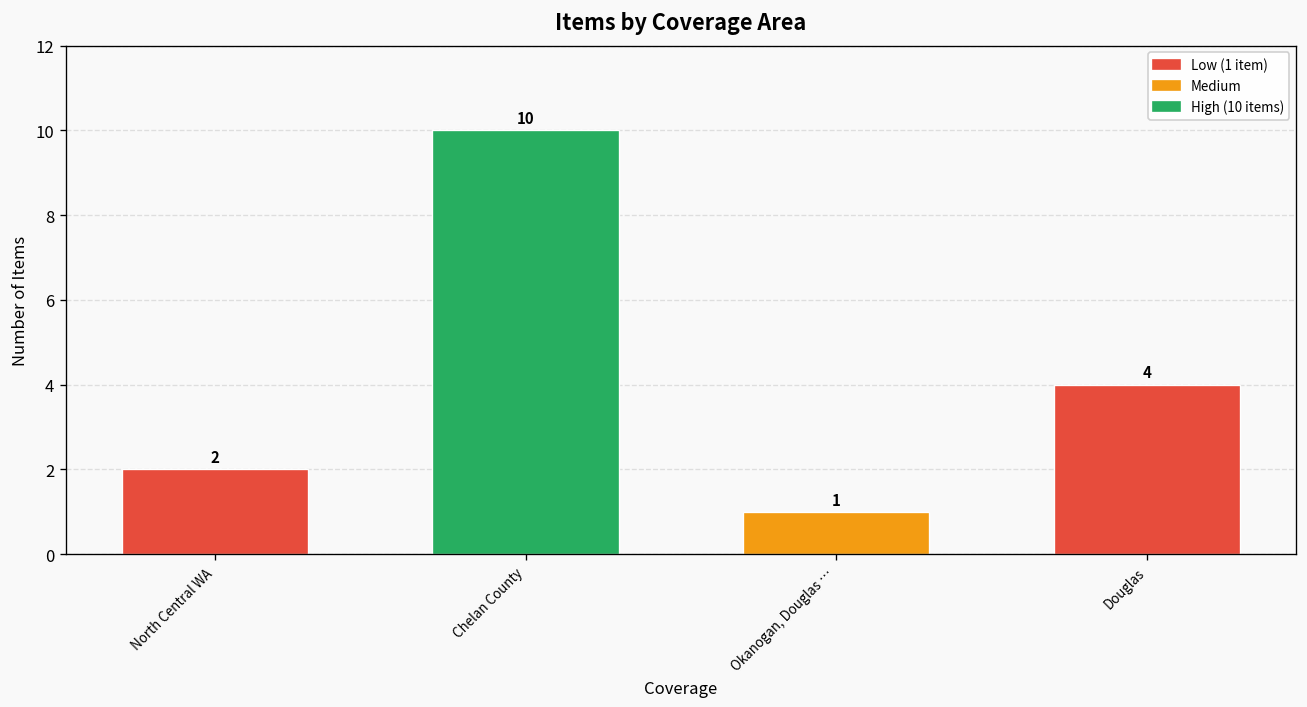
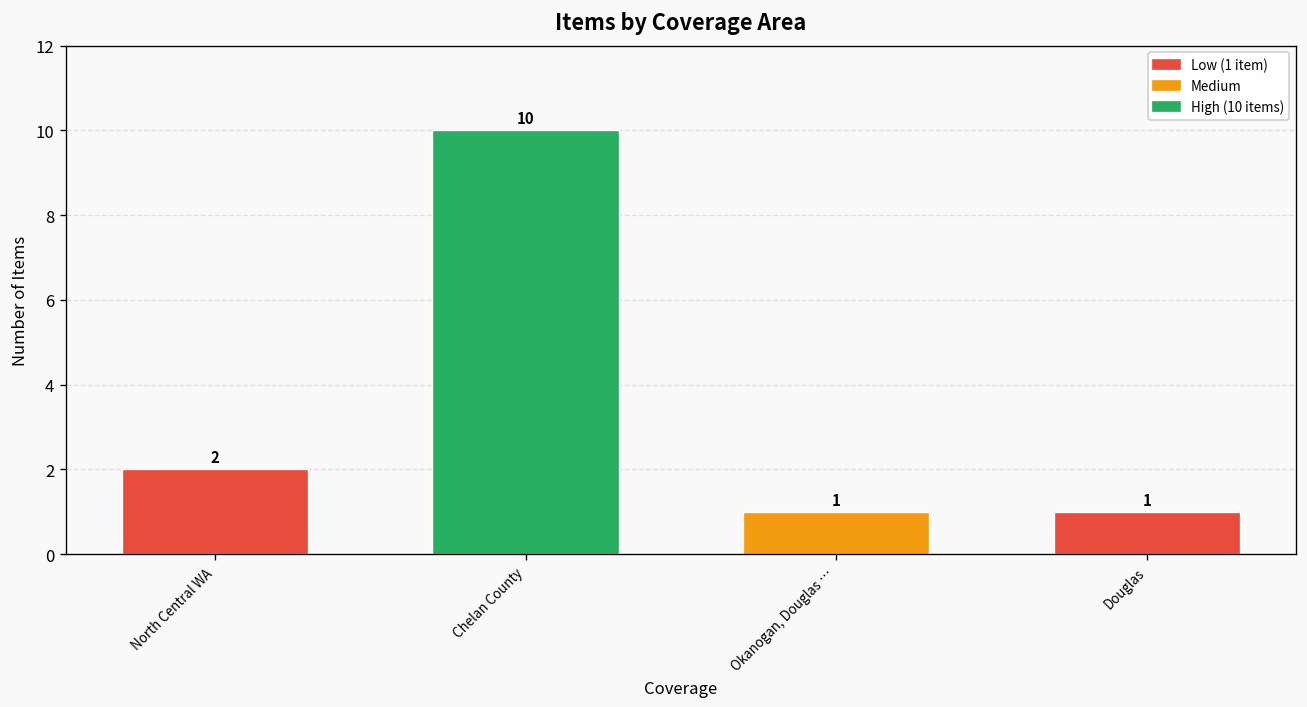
Douglas: 4 -> 1
